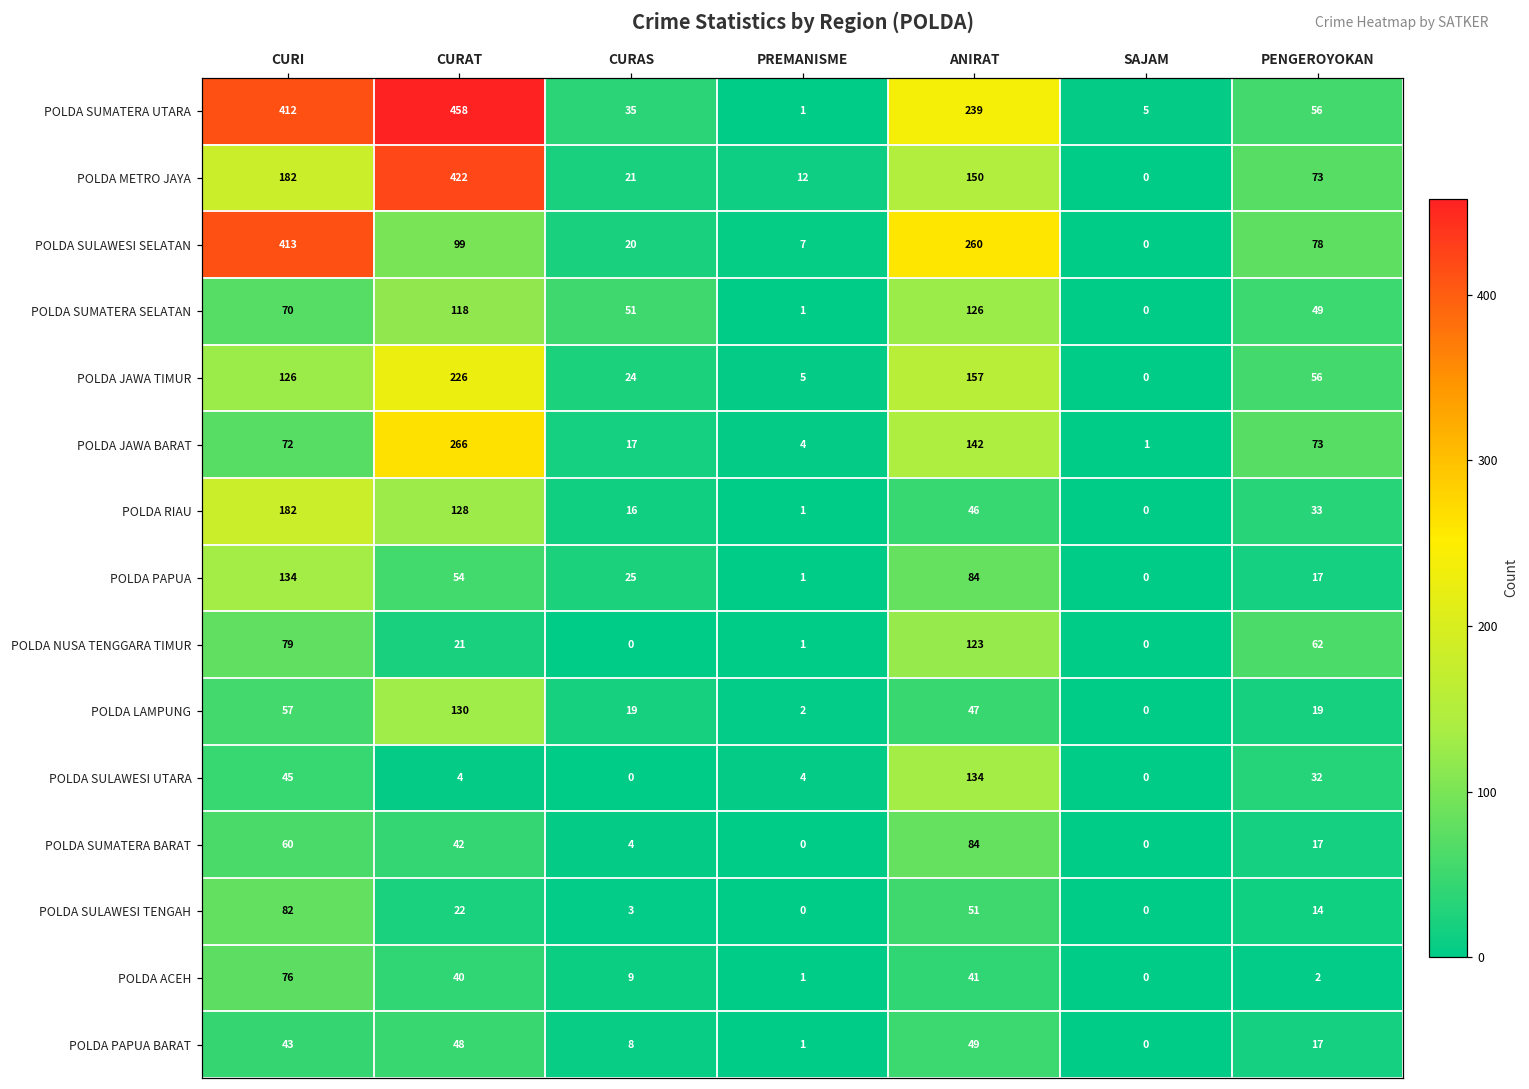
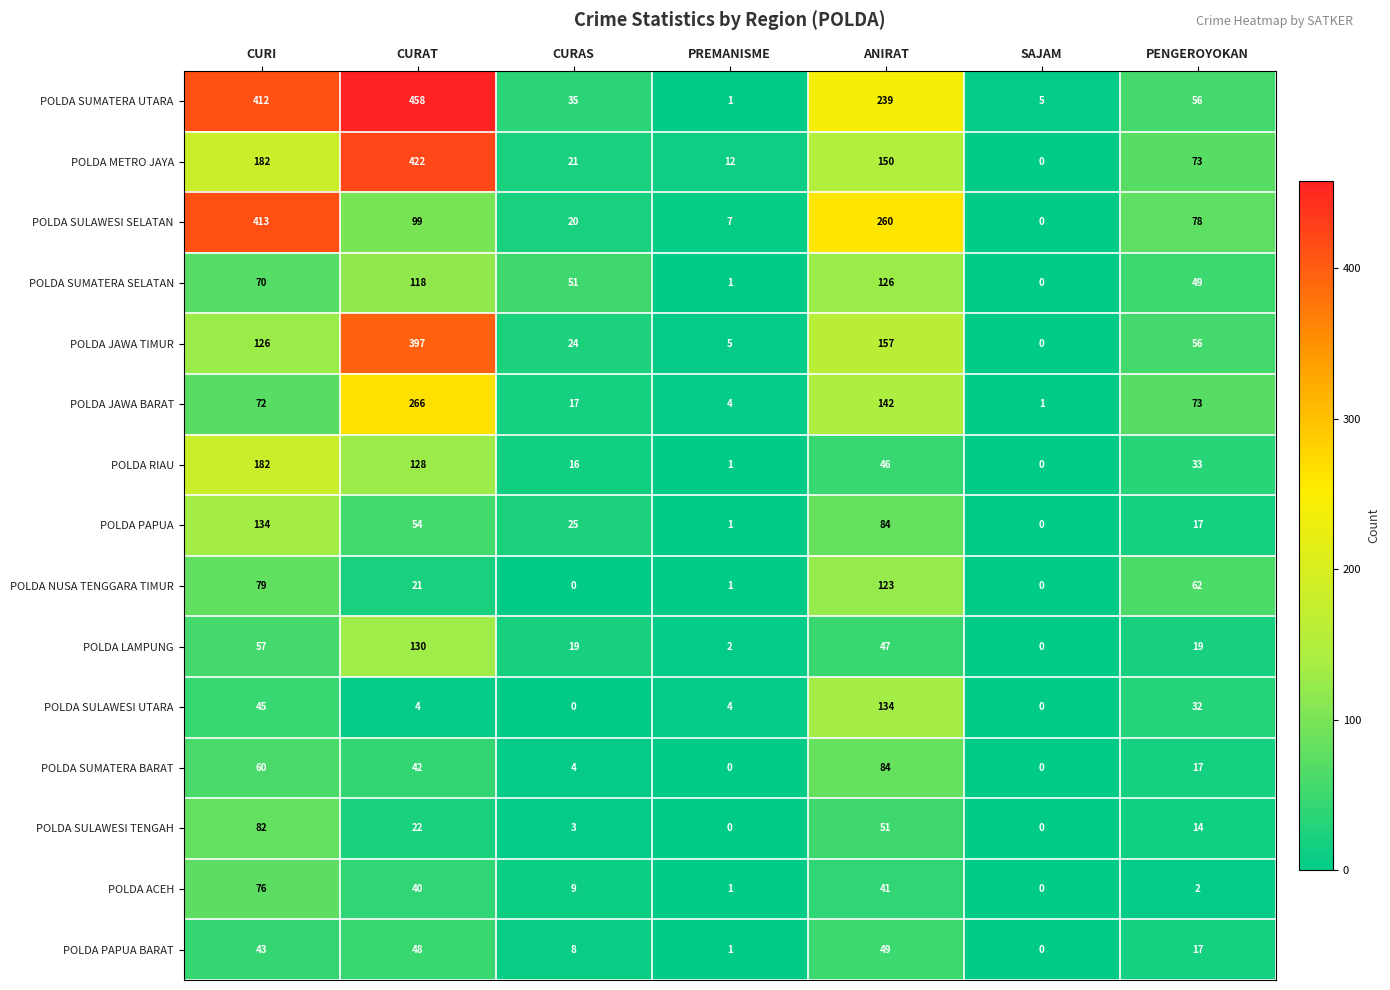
POLDA JAWA TIMUR, CURAT: 226 -> 397
